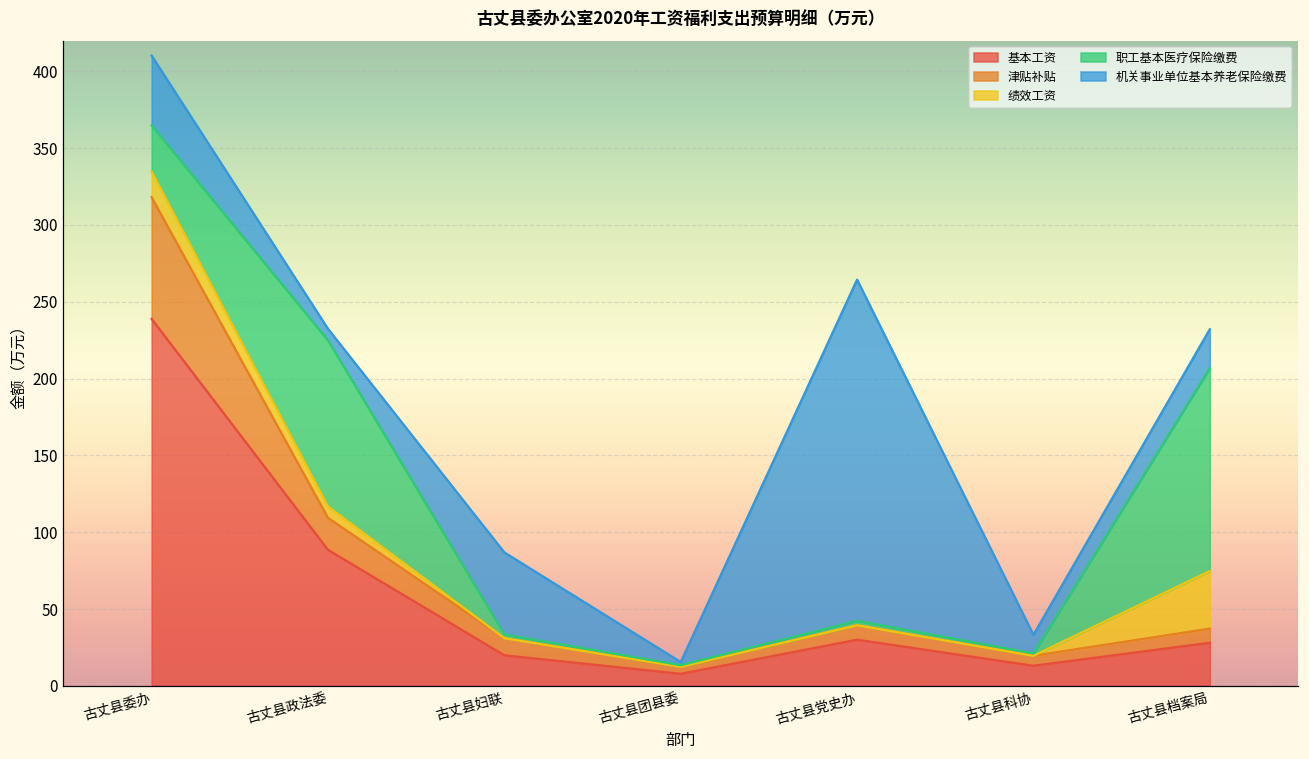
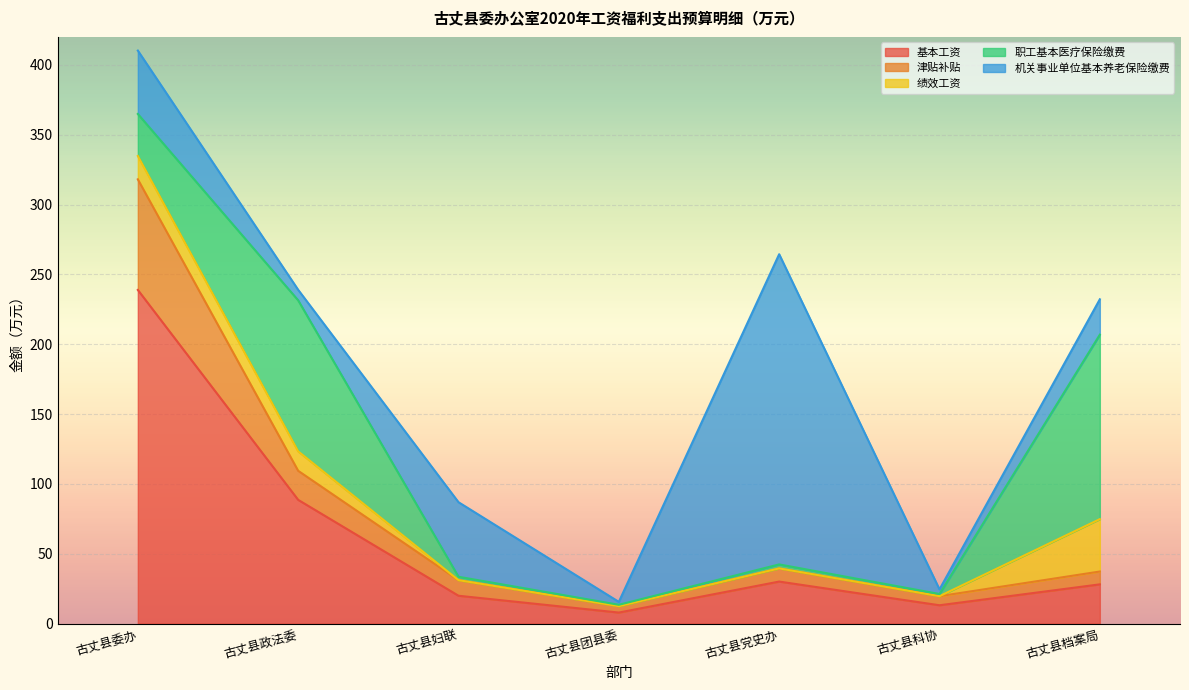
绩效工资, 古丈县政法委: 7 -> 14
机关事业单位基本养老保险缴费, 古丈县科协: 12 -> 3
